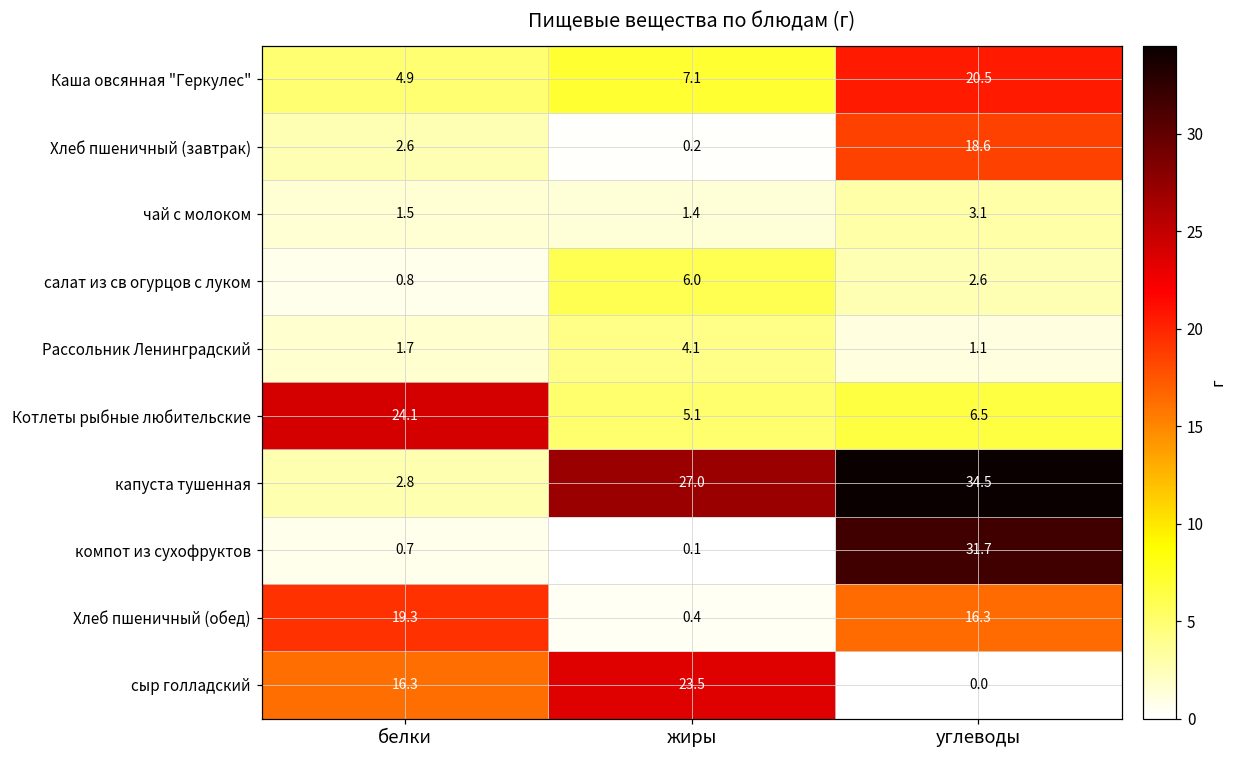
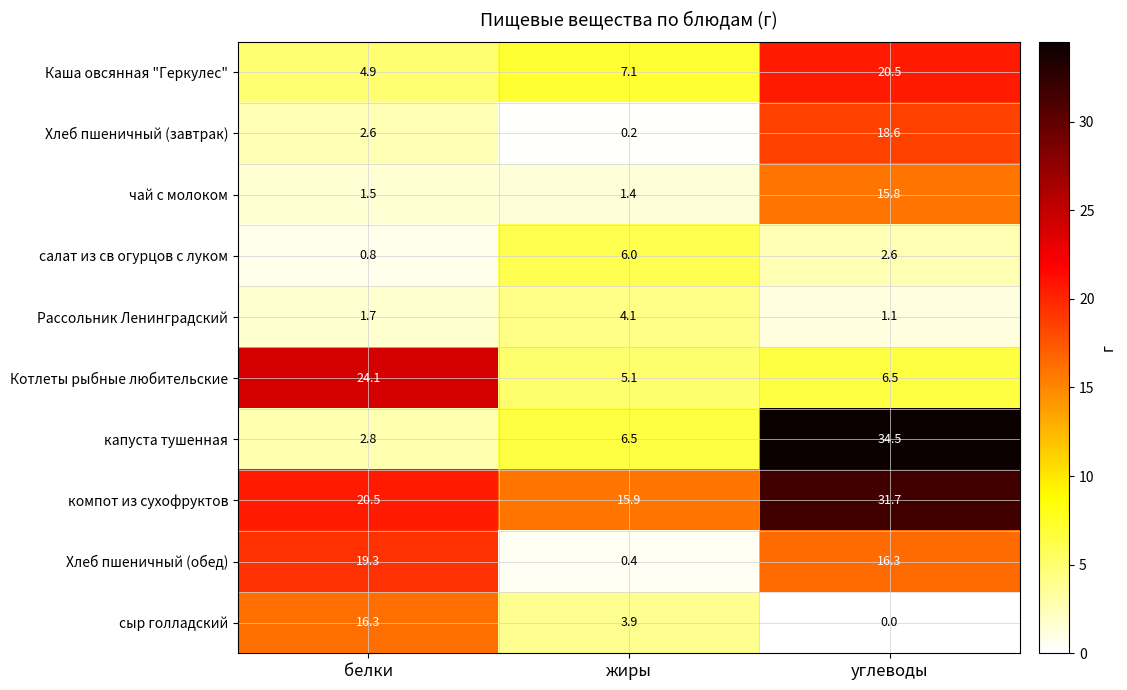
чай с молоком, углеводы: 3.1 -> 15.8
капуста тушенная, жиры: 27.0 -> 6.5
компот из сухофруктов, белки: 0.7 -> 20.5
компот из сухофруктов, жиры: 0.1 -> 15.9
сыр голладский, жиры: 23.5 -> 3.9
